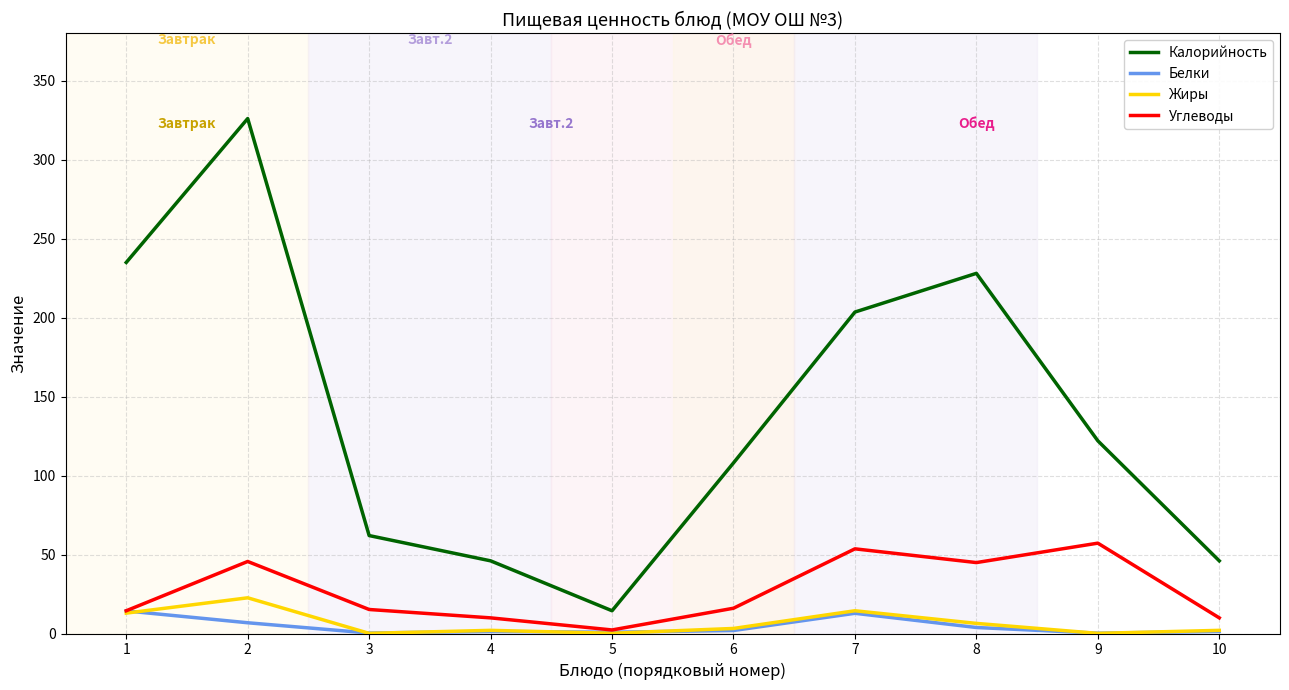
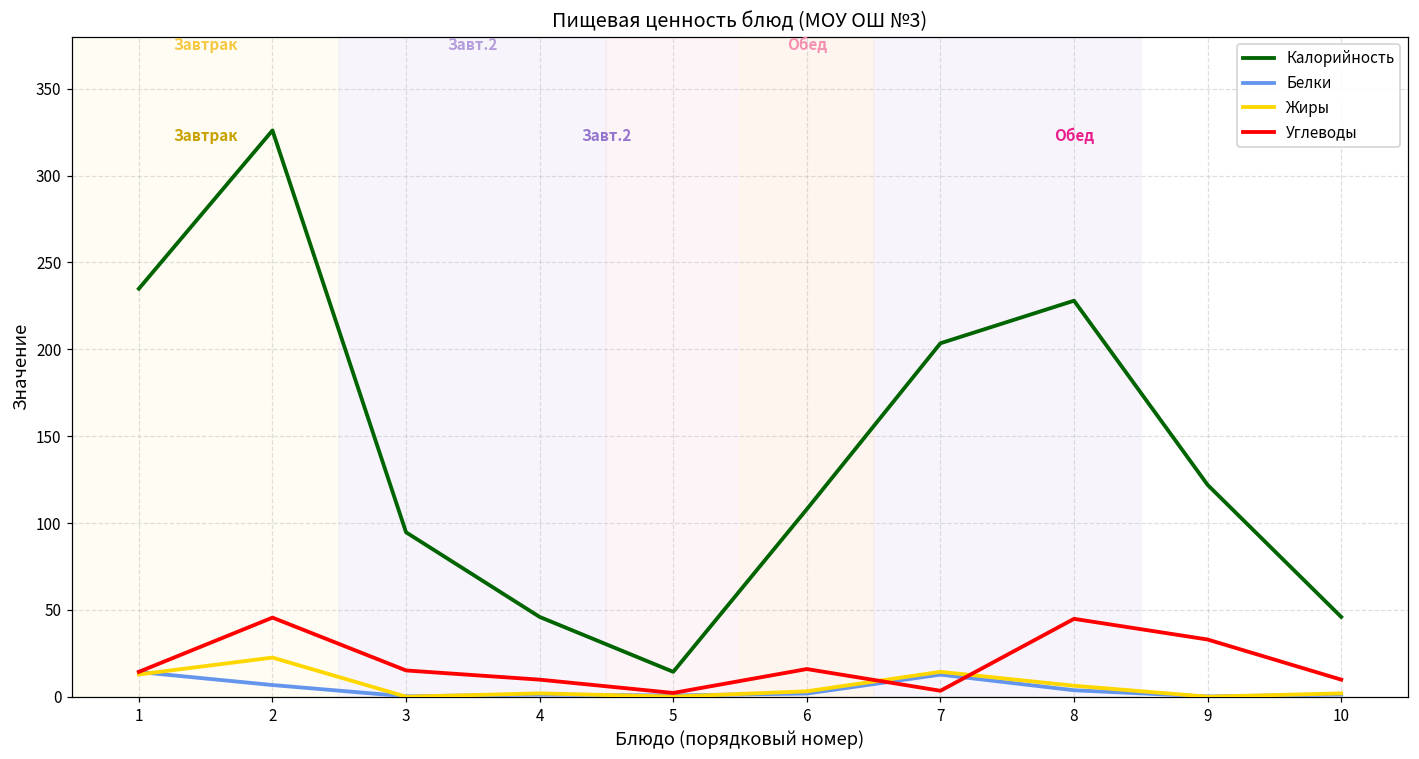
Калорийность, 3: 62 -> 95
Углеводы, 7: 54 -> 4
Углеводы, 9: 57 -> 33
